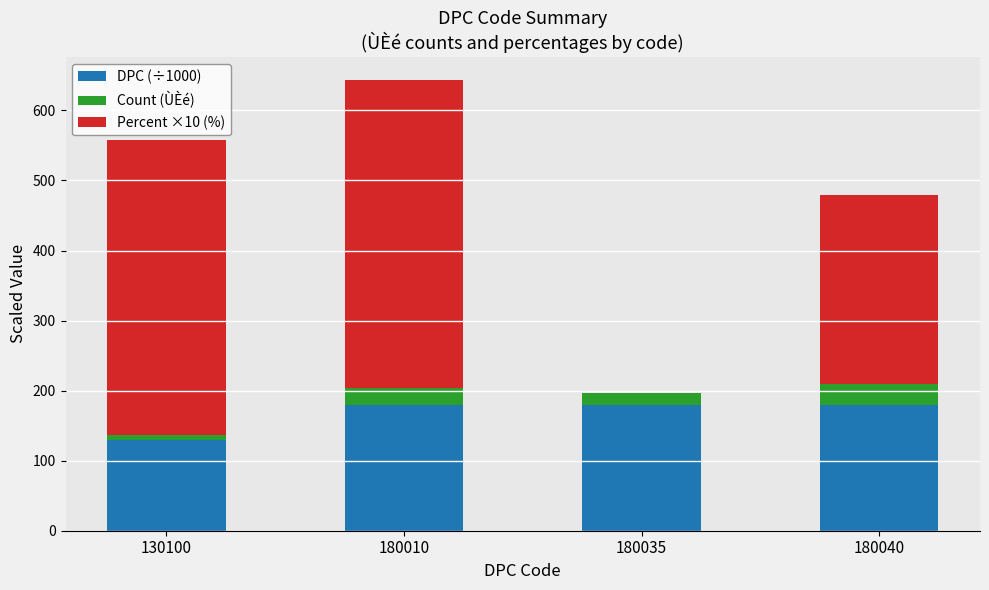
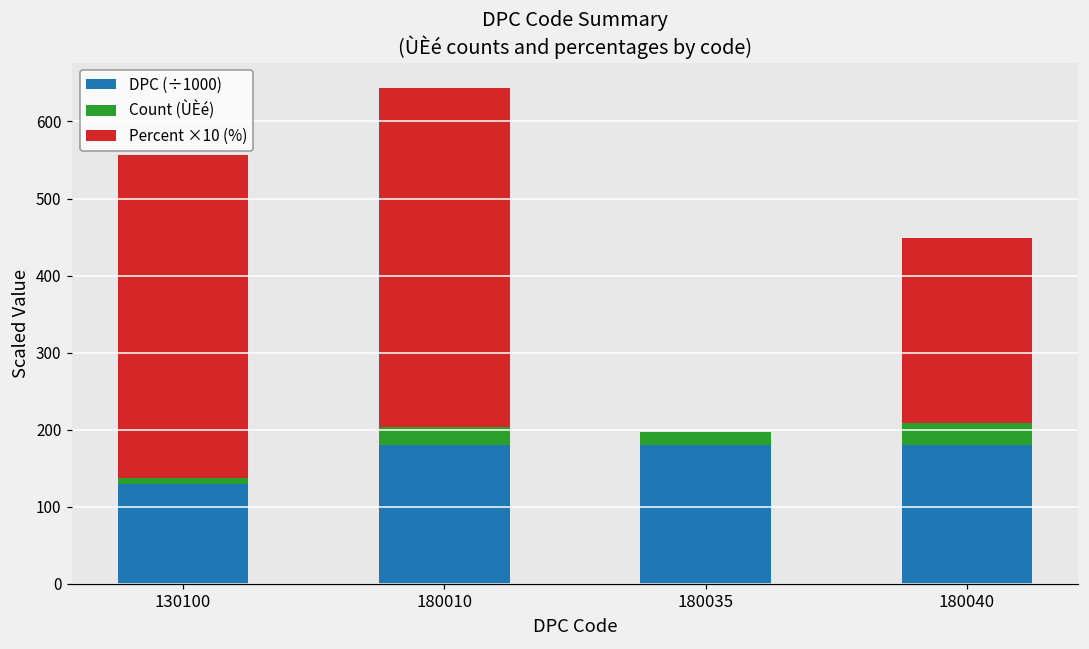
Percent ×10 (%), 180040: 270 -> 240
